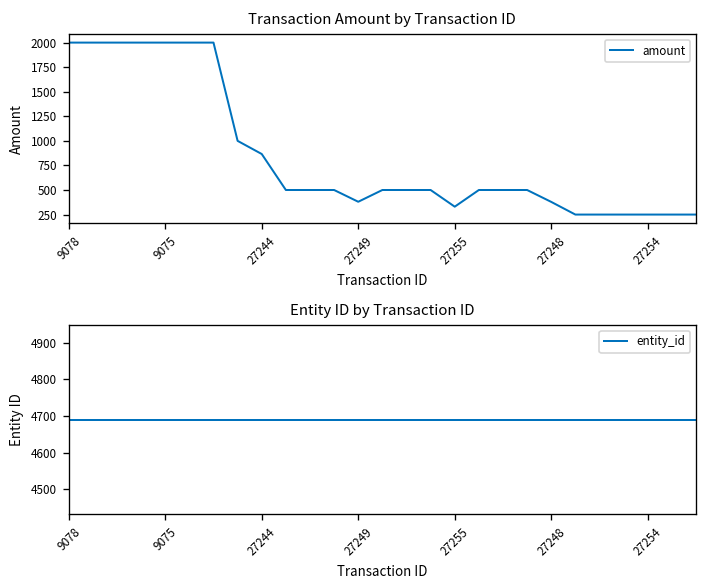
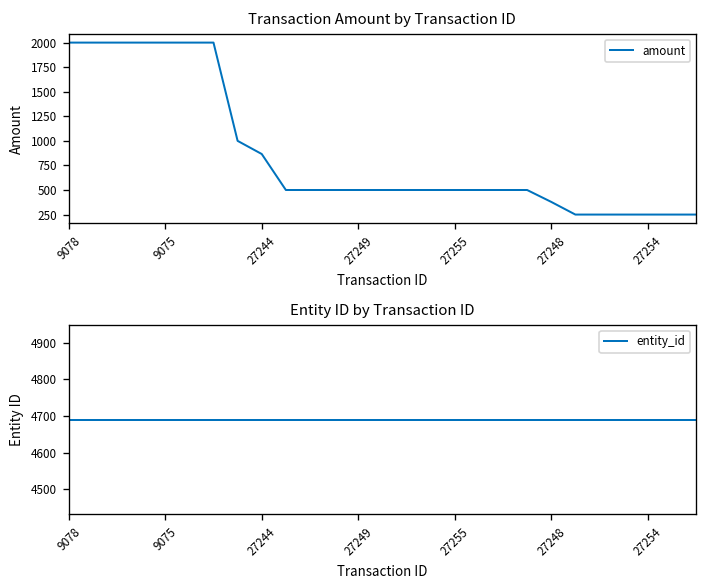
Transaction Amount by Transaction ID, 27249: 400 -> 500
Transaction Amount by Transaction ID, 27255: 300 -> 500
